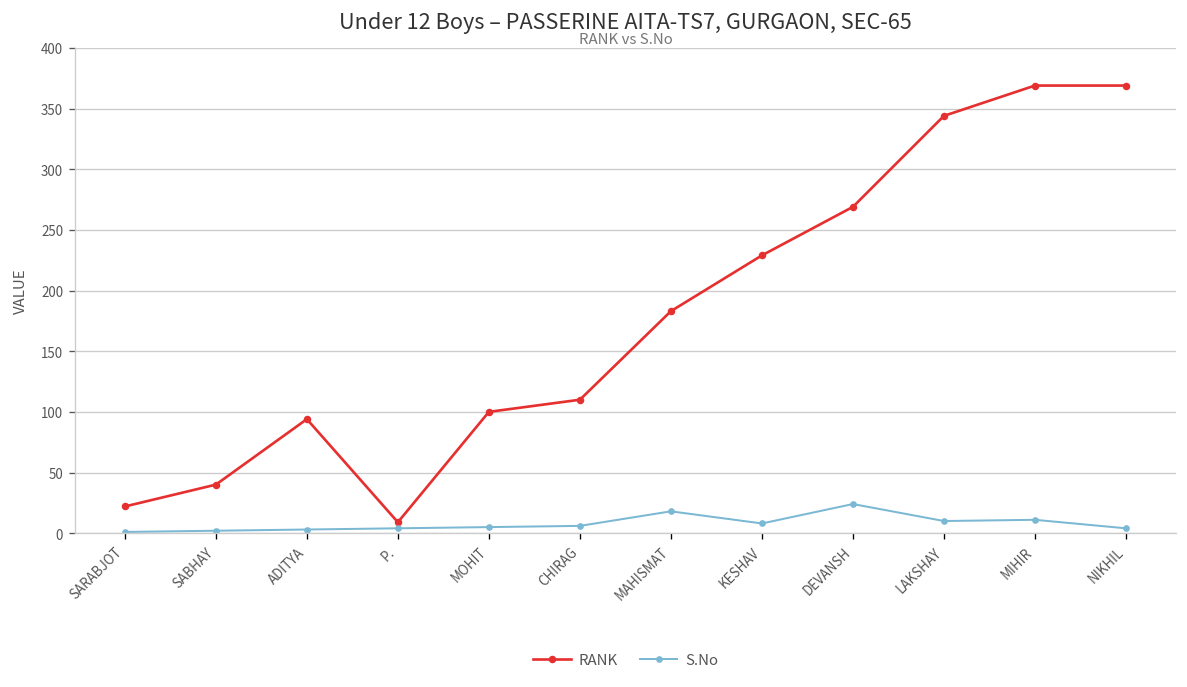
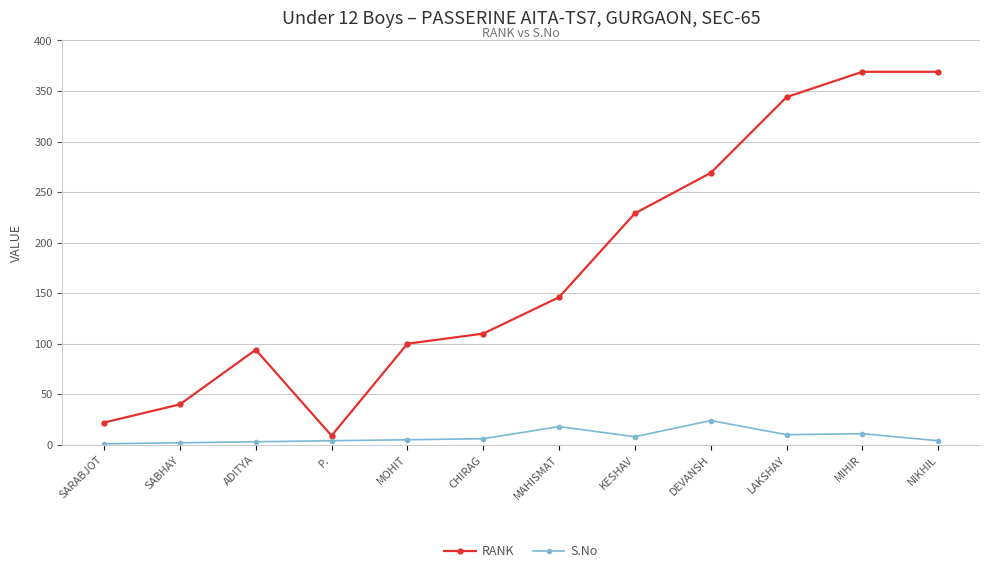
RANK, MAHISMAT: 183 -> 146
